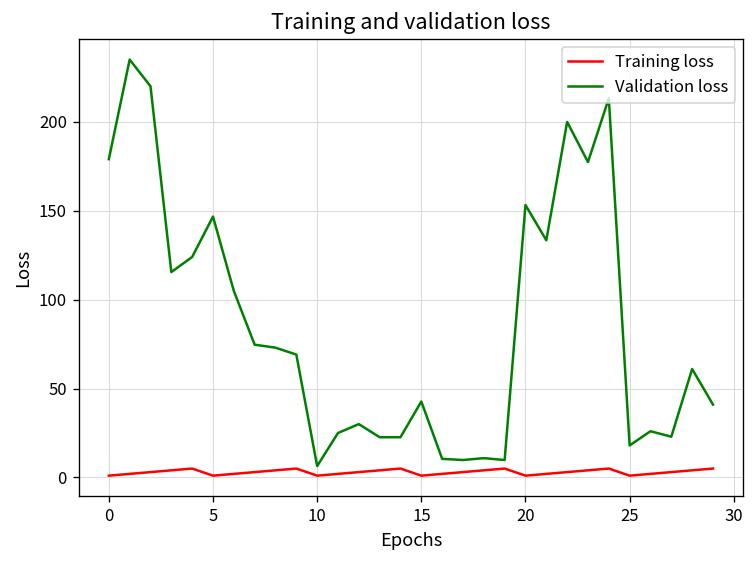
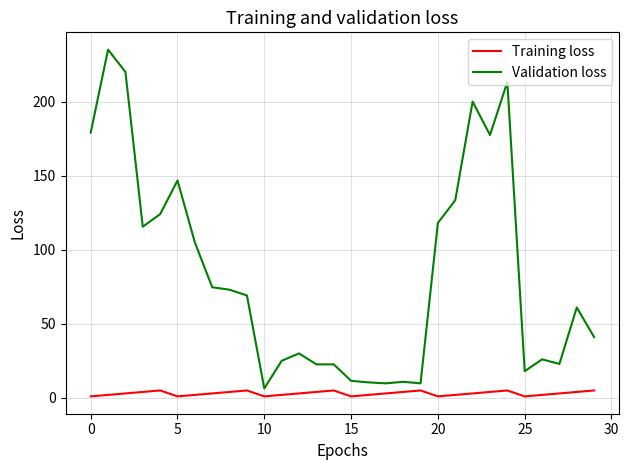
Validation loss, 15: 43 -> 12
Validation loss, 20: 153 -> 118
